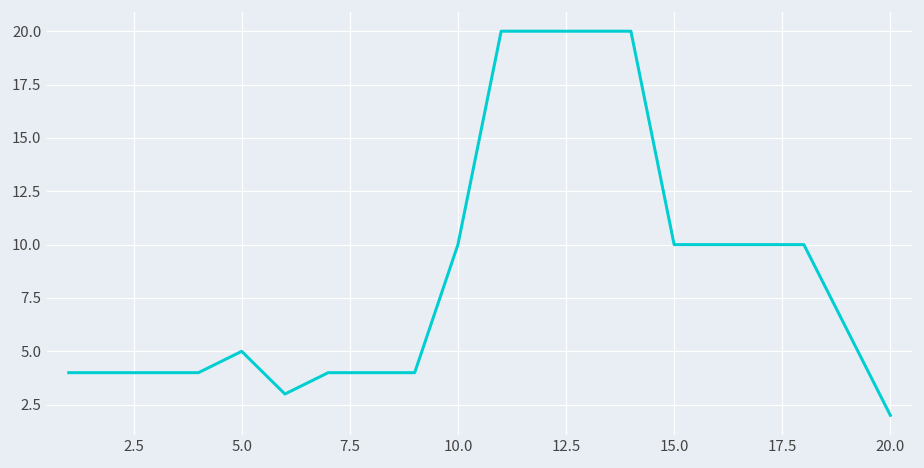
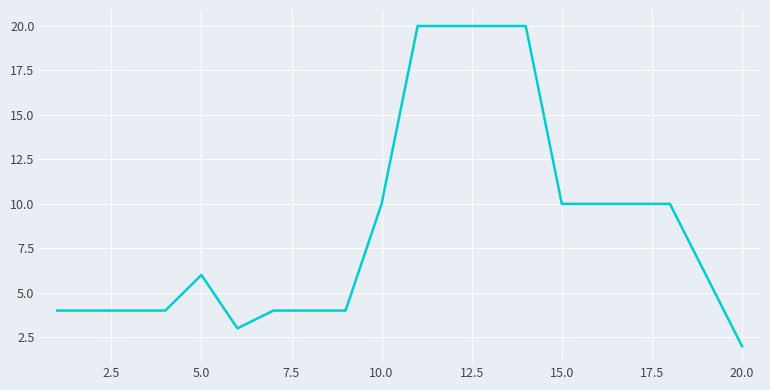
5.0: 5 -> 6
